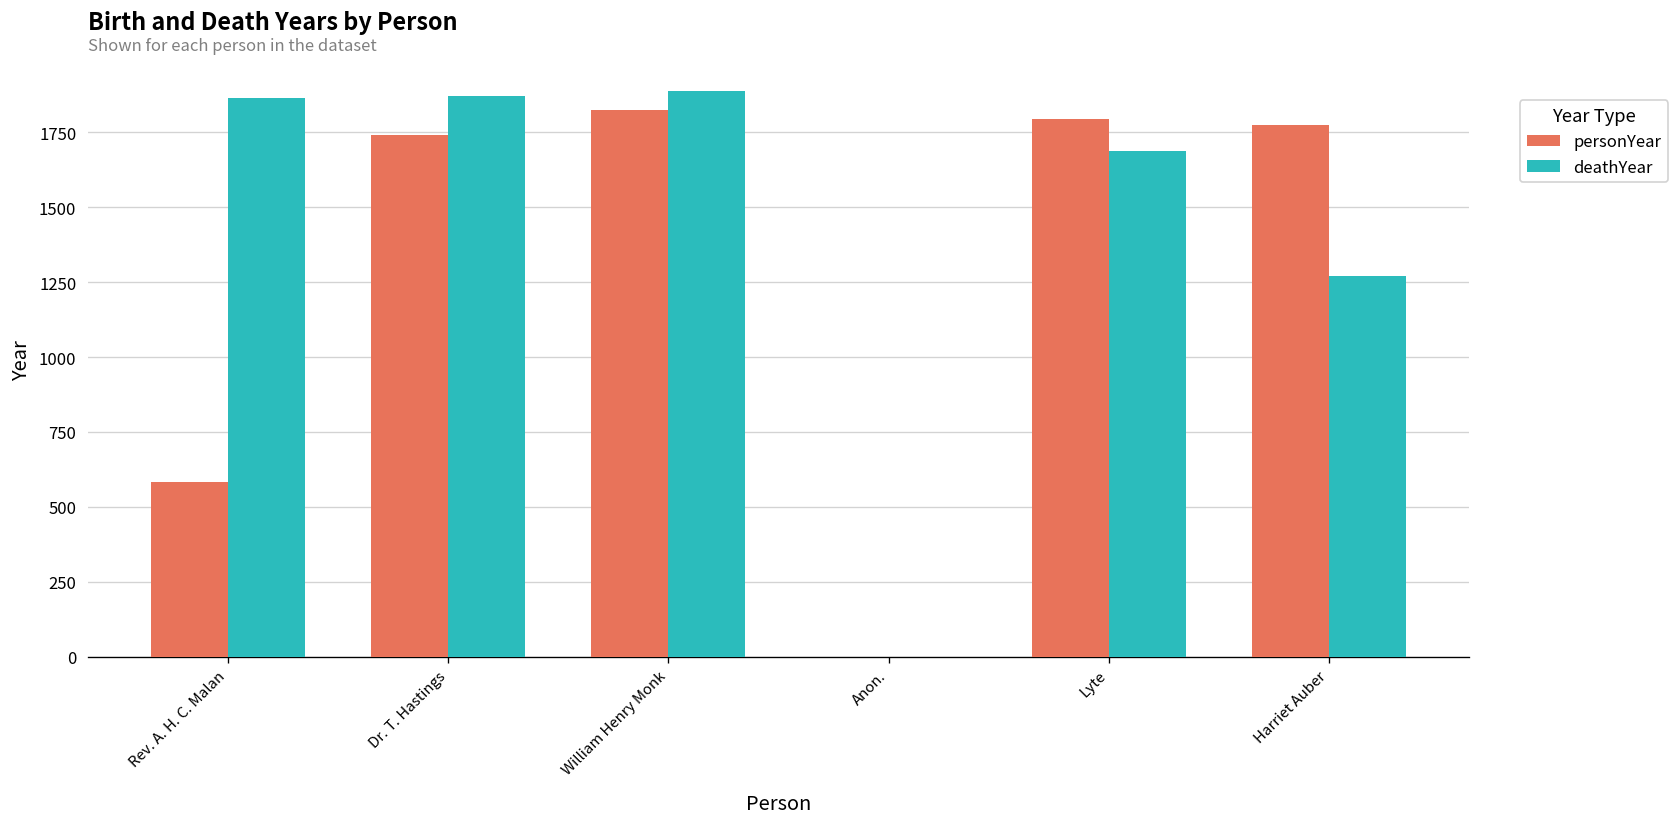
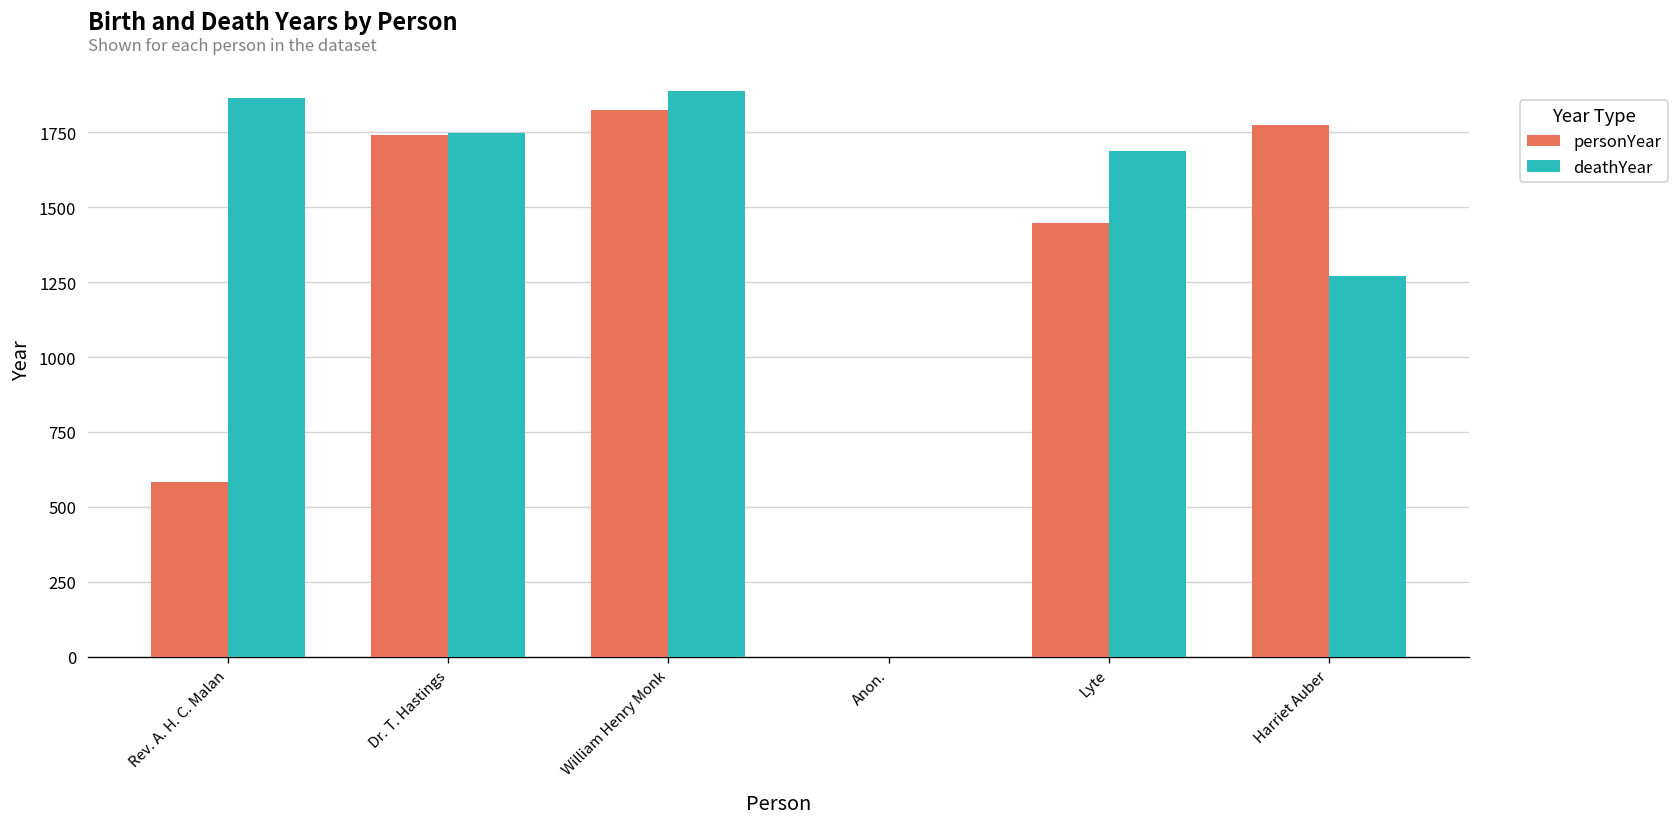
deathYear, Dr. T. Hastings: 1870 -> 1750
personYear, Lyte: 1790 -> 1450
